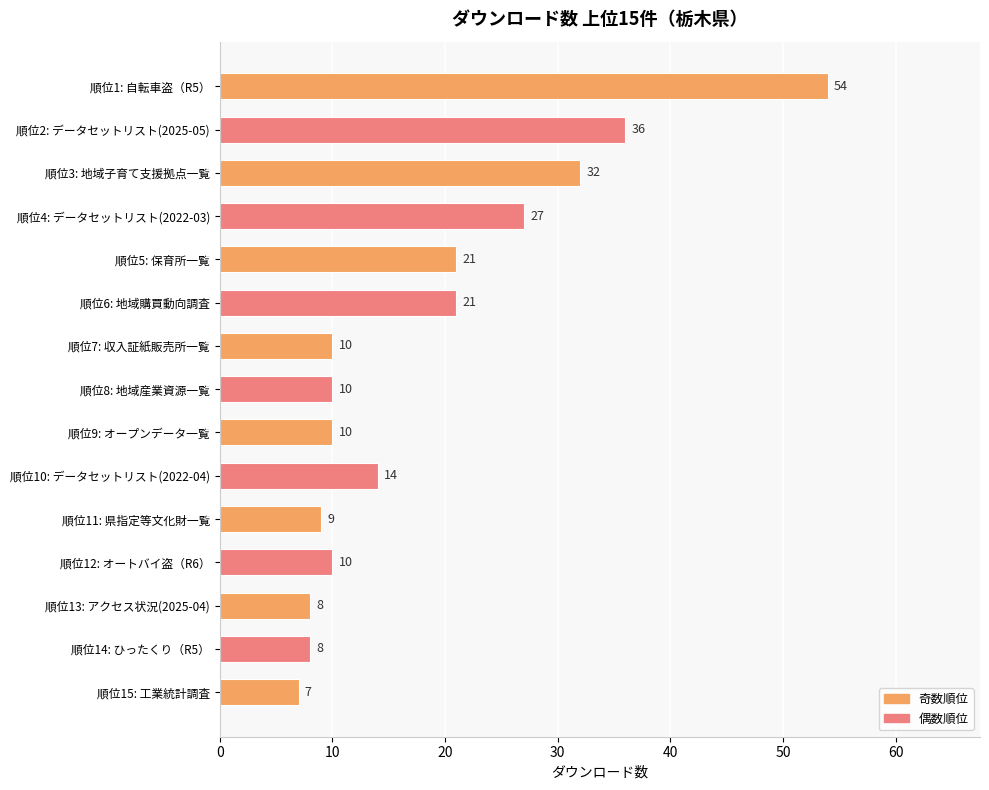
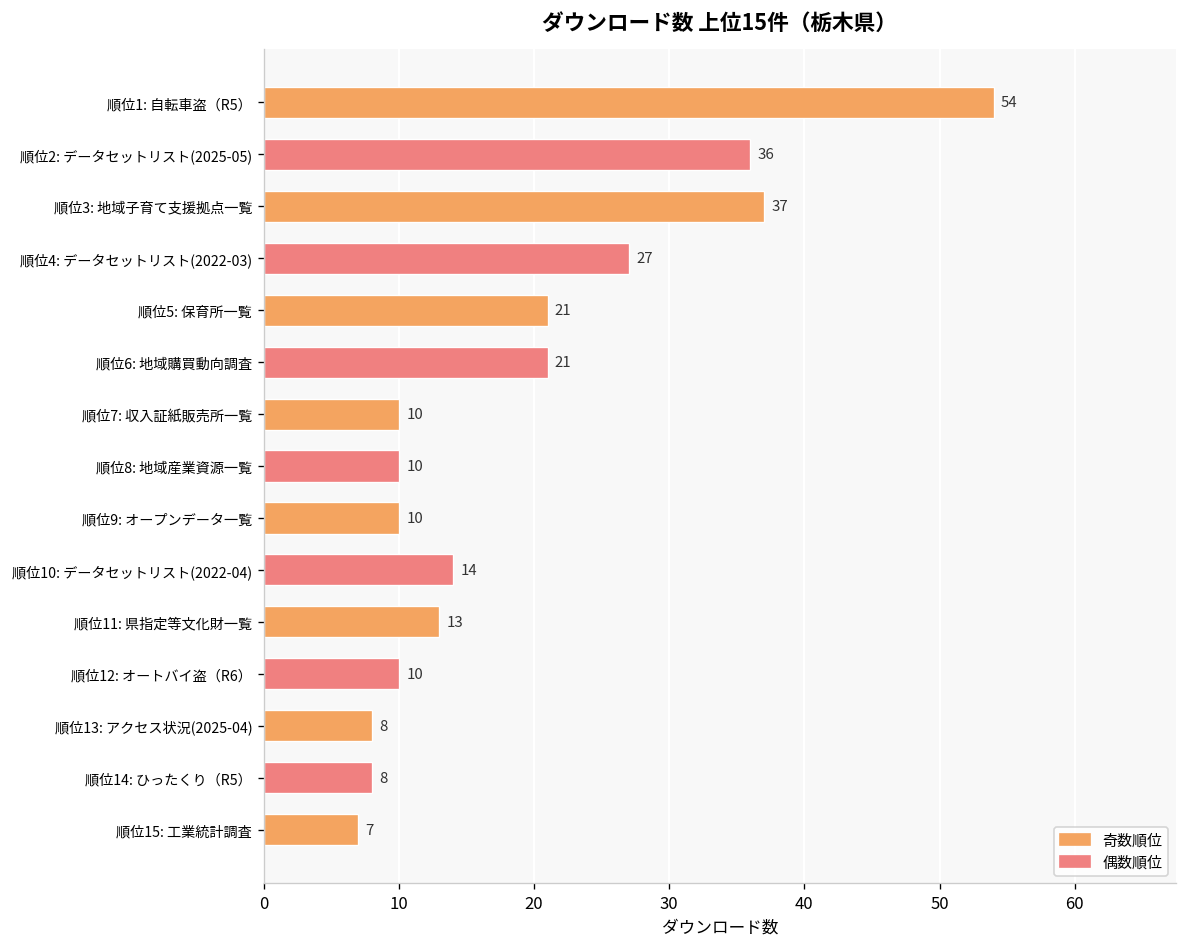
順位3: 地域子育て支援拠点一覧: 32 -> 37
順位11: 県指定等文化財一覧: 9 -> 13
